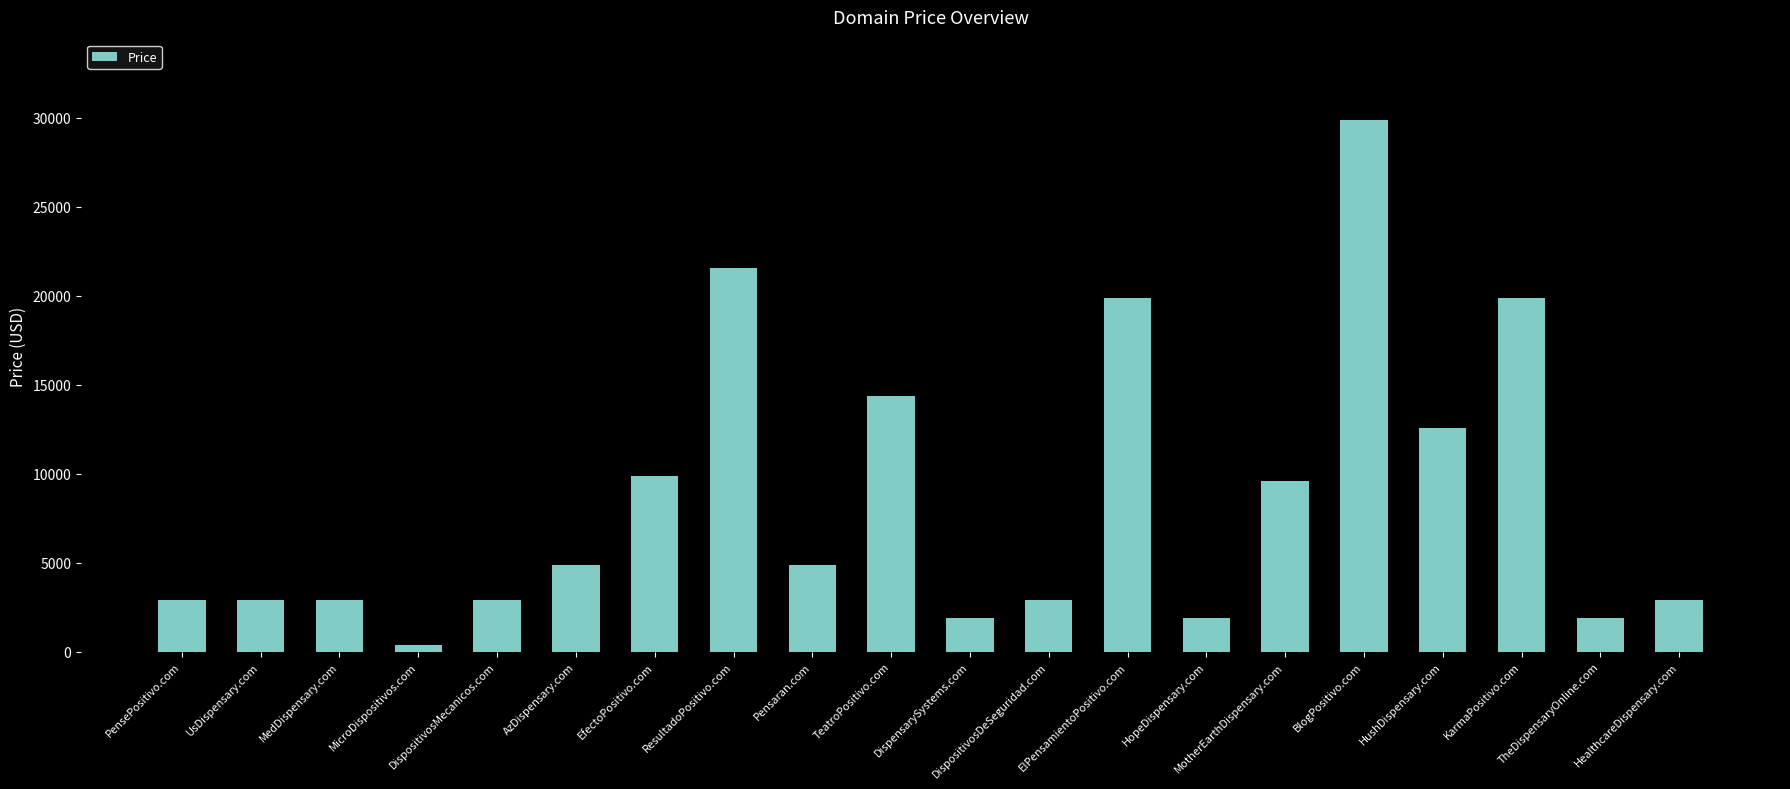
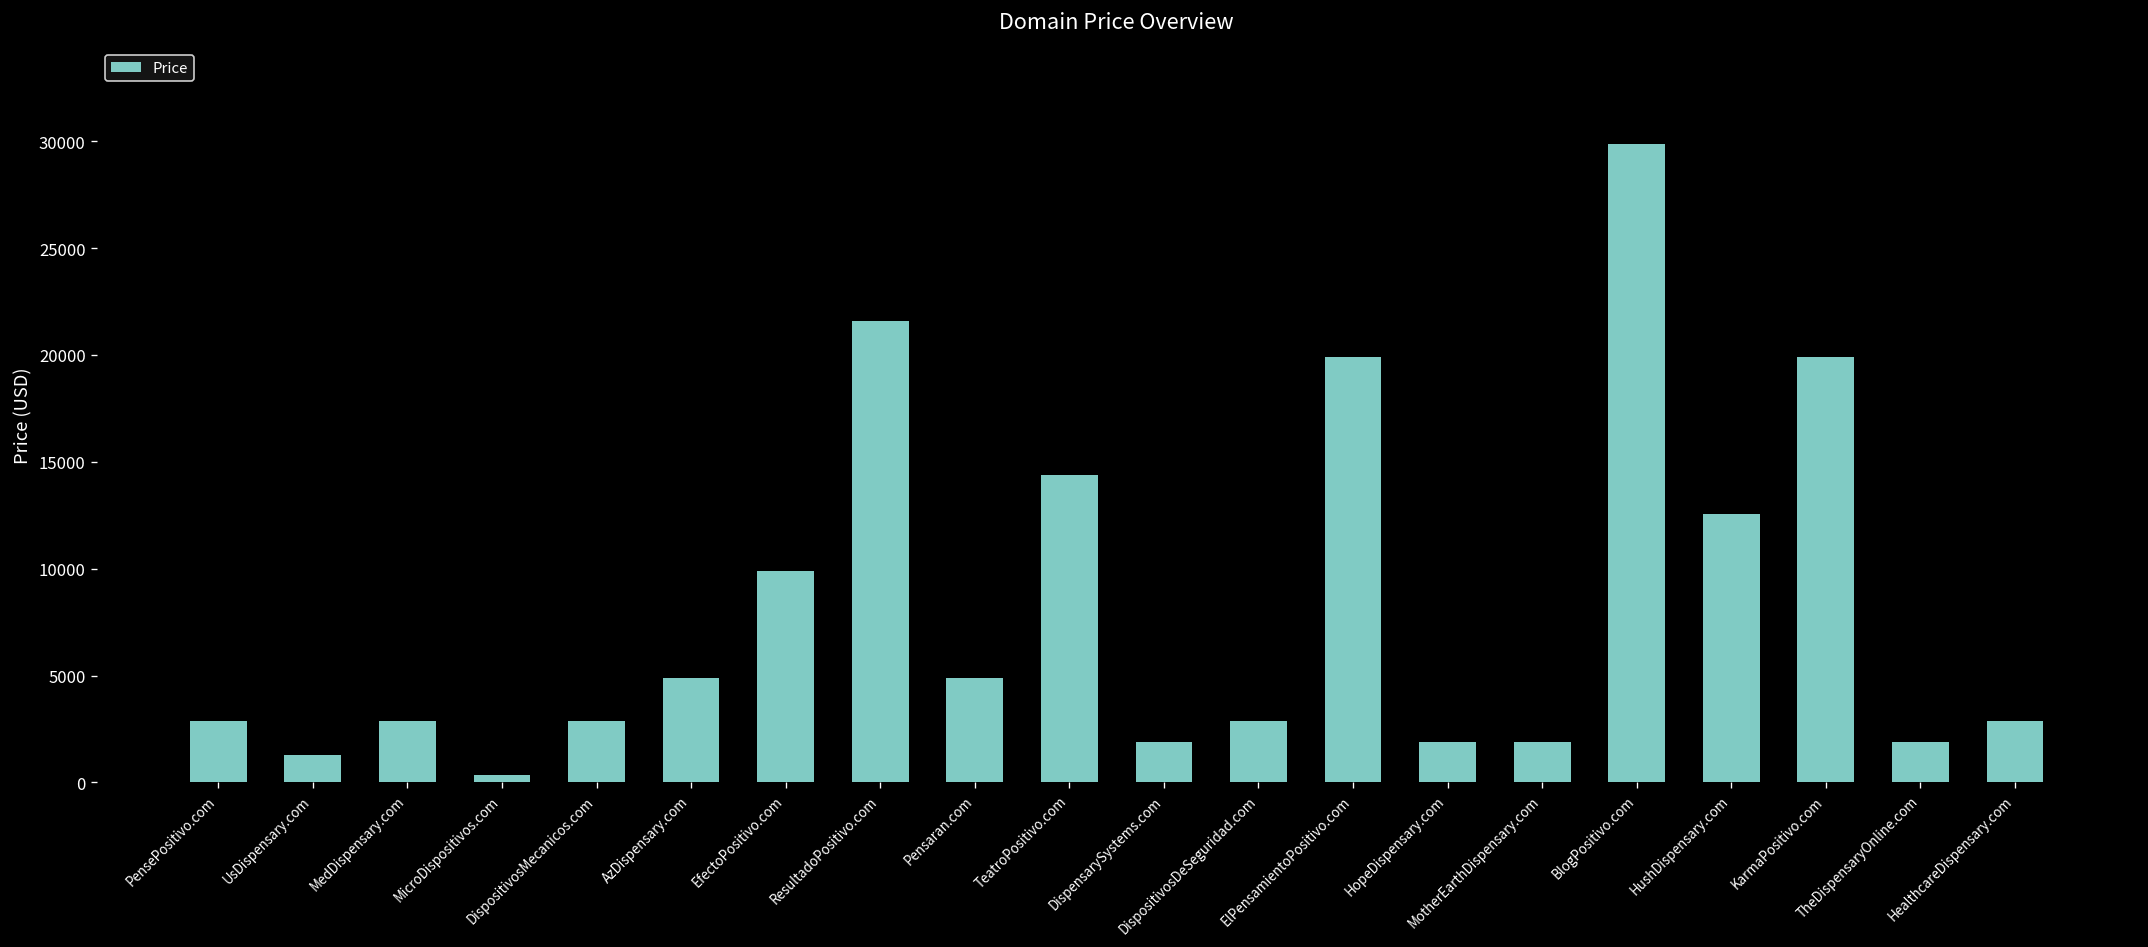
UsDispensary.com: 2900 -> 1300
MotherEarthDispensary.com: 9600 -> 1900
